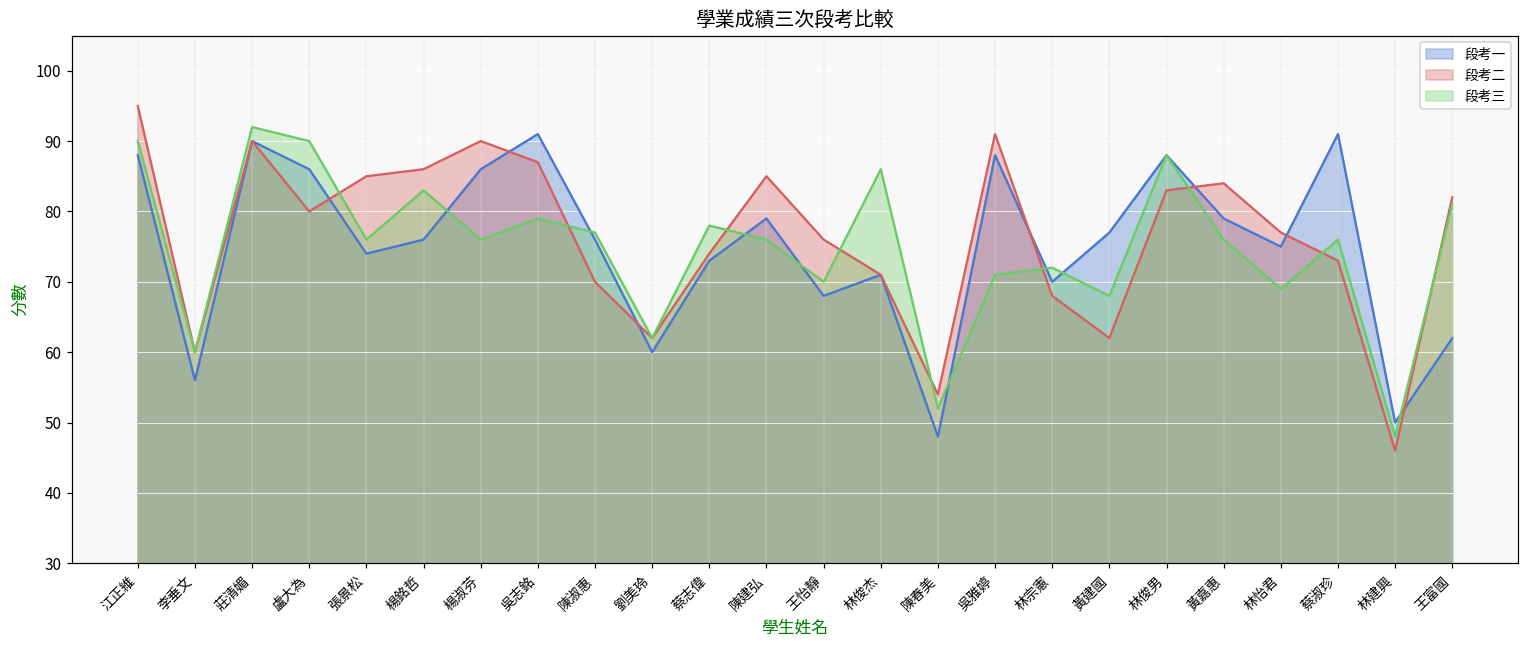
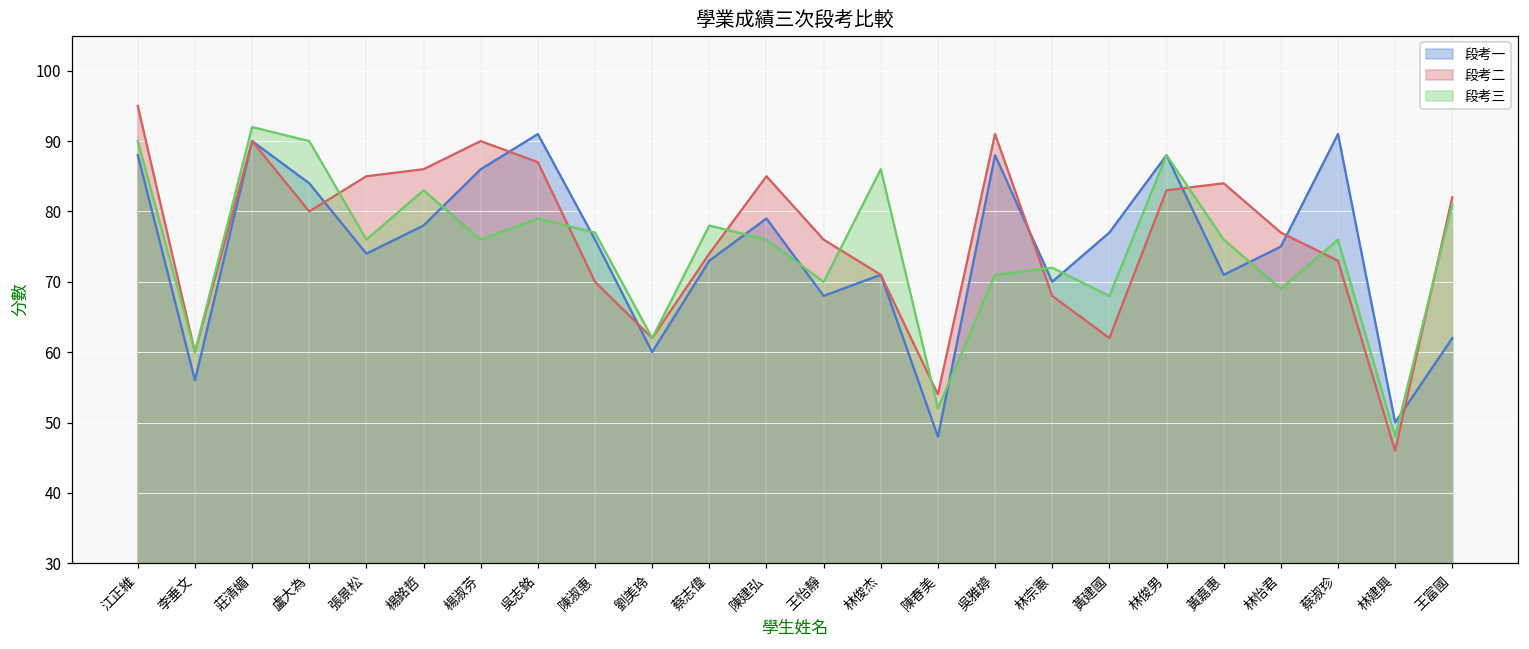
段考一, 盧大為: 86 -> 84
段考一, 楊銘哲: 76 -> 78
段考一, 黃嘉惠: 79 -> 71
